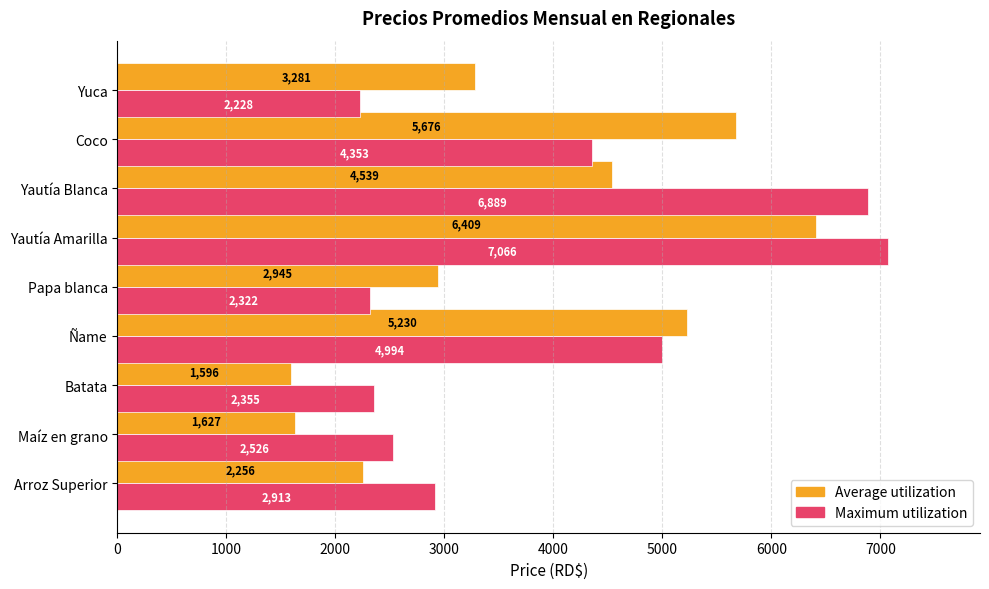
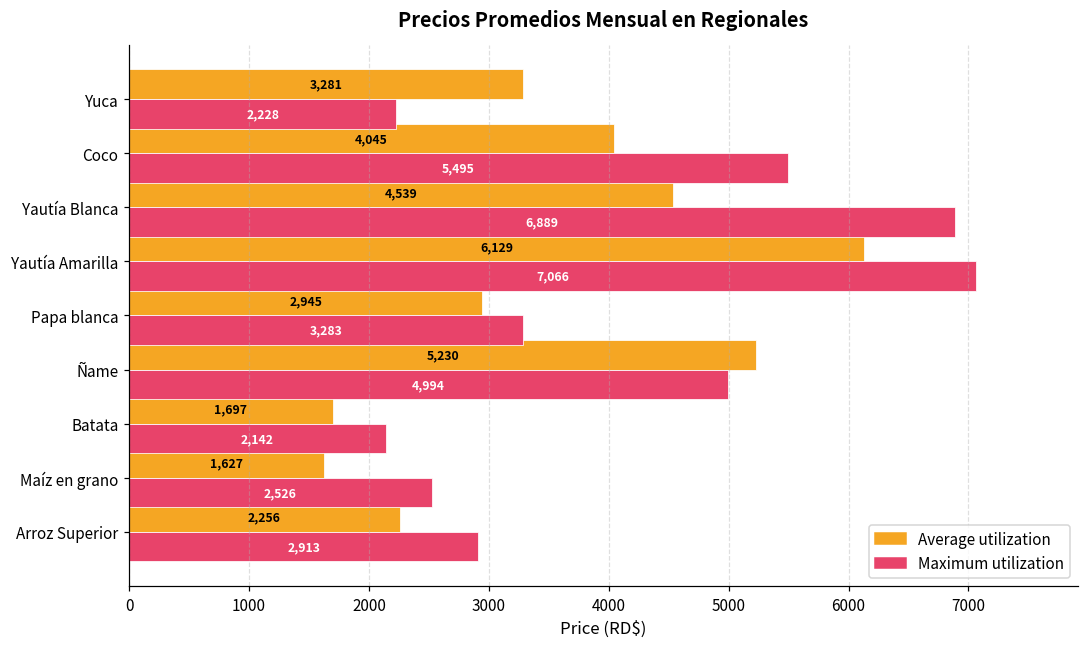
Average utilization, Coco: 5,676 -> 4,045
Maximum utilization, Coco: 4,353 -> 5,495
Average utilization, Yautía Amarilla: 6,409 -> 6,129
Maximum utilization, Papa blanca: 2,322 -> 3,283
Average utilization, Batata: 1,596 -> 1,697
Maximum utilization, Batata: 2,355 -> 2,142
